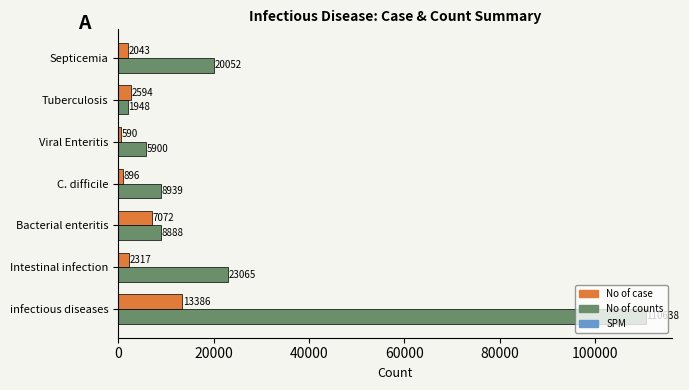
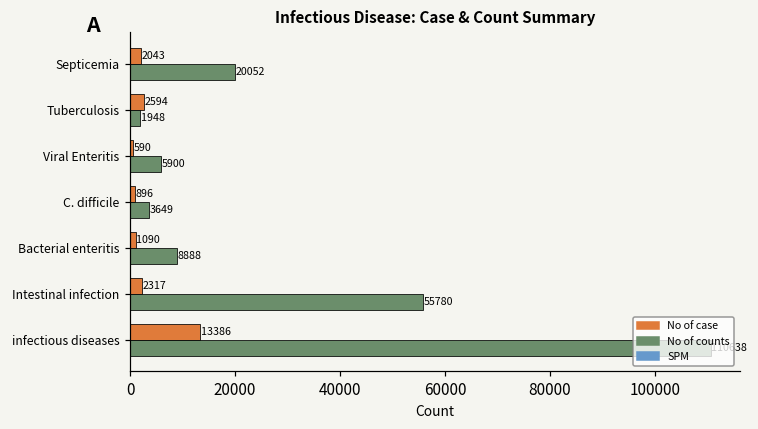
No of counts, C. difficile: 8939 -> 3649
No of case, Bacterial enteritis: 7072 -> 1090
No of counts, Intestinal infection: 23065 -> 55780
